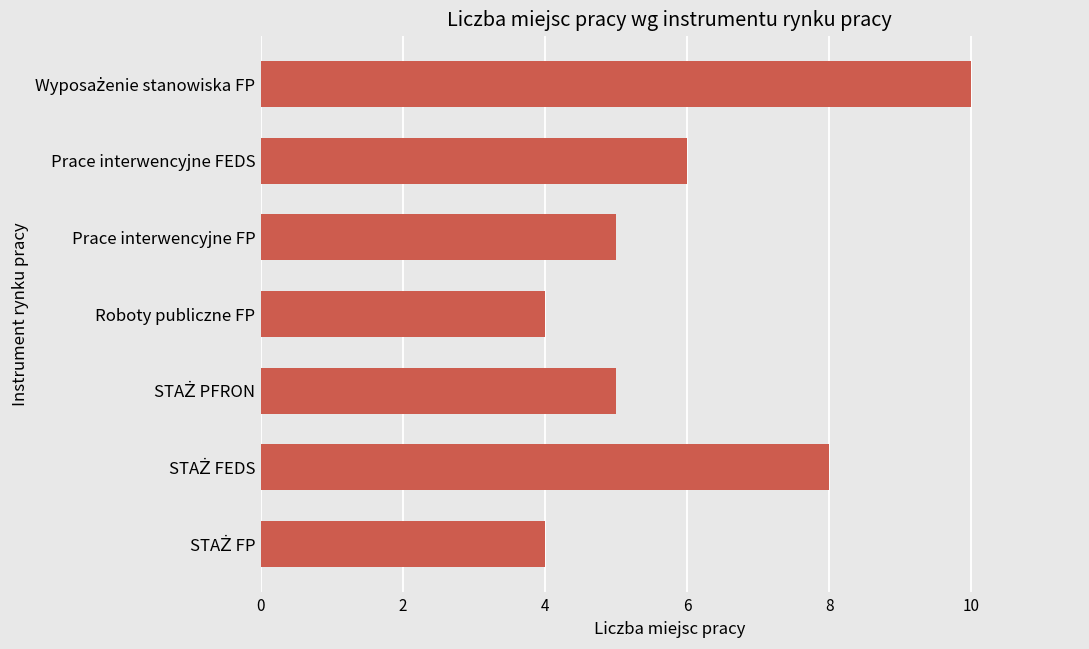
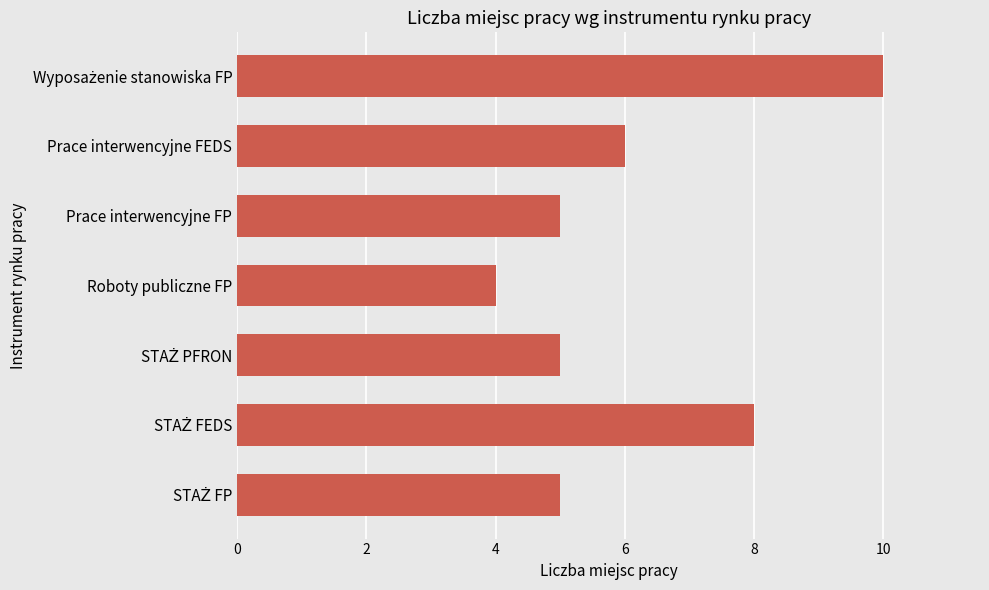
STAŻ FP: 4 -> 5
